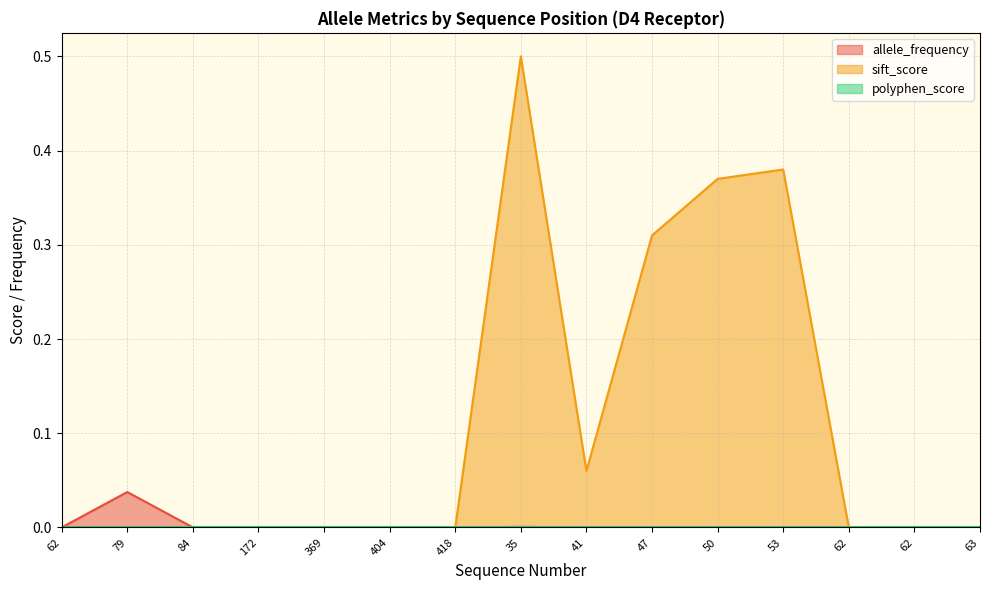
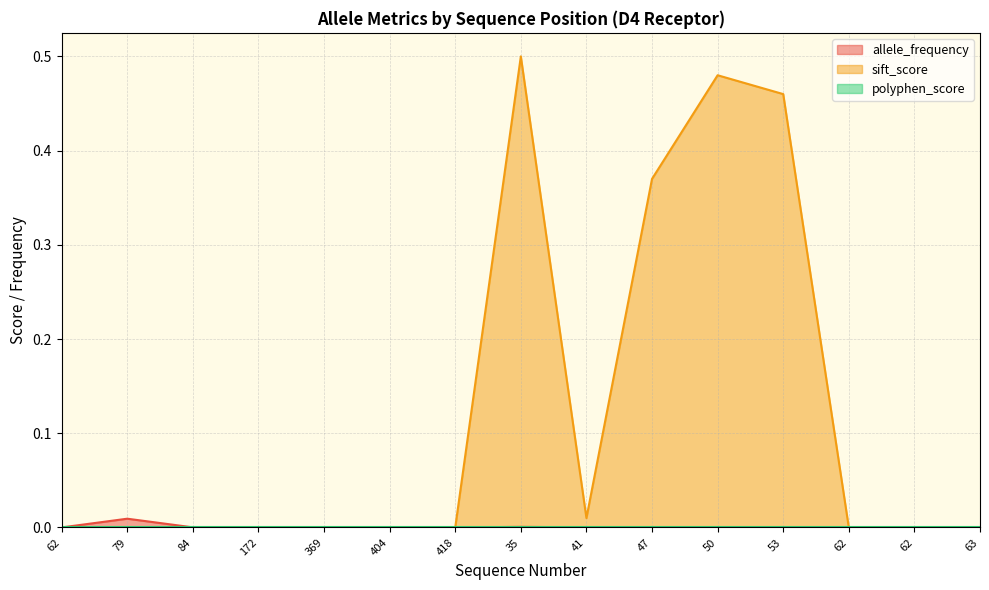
allele_frequency, 79: 0.04 -> 0.01
sift_score, 41: 0.06 -> 0.01
sift_score, 47: 0.31 -> 0.37
sift_score, 50: 0.37 -> 0.48
sift_score, 53: 0.38 -> 0.46
